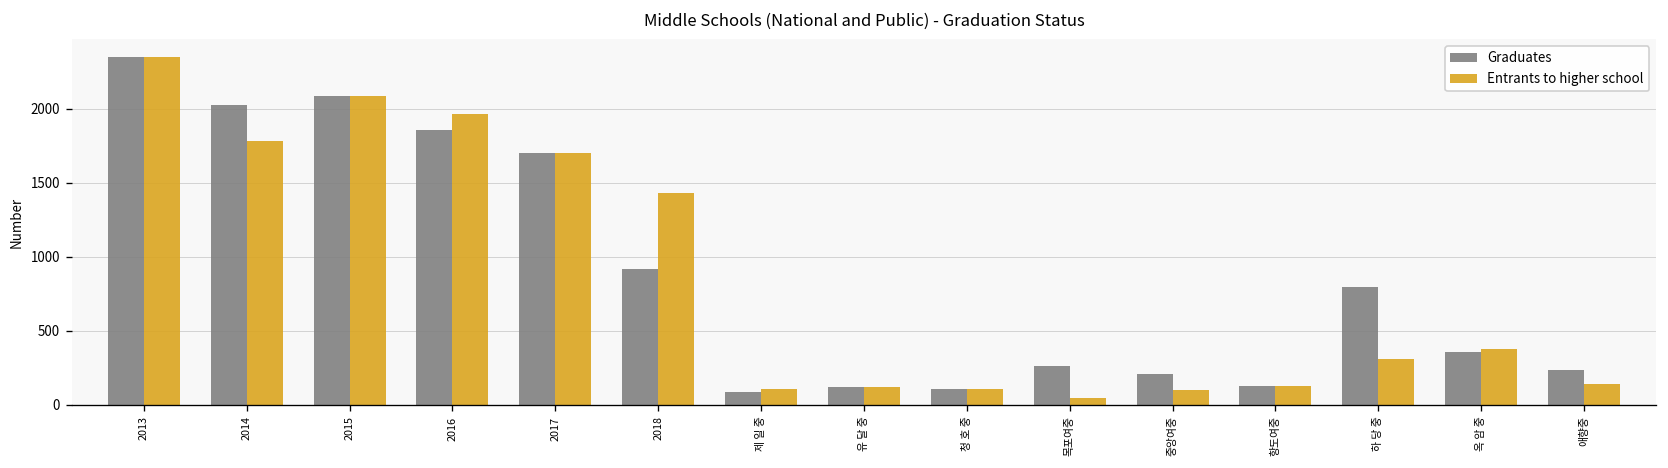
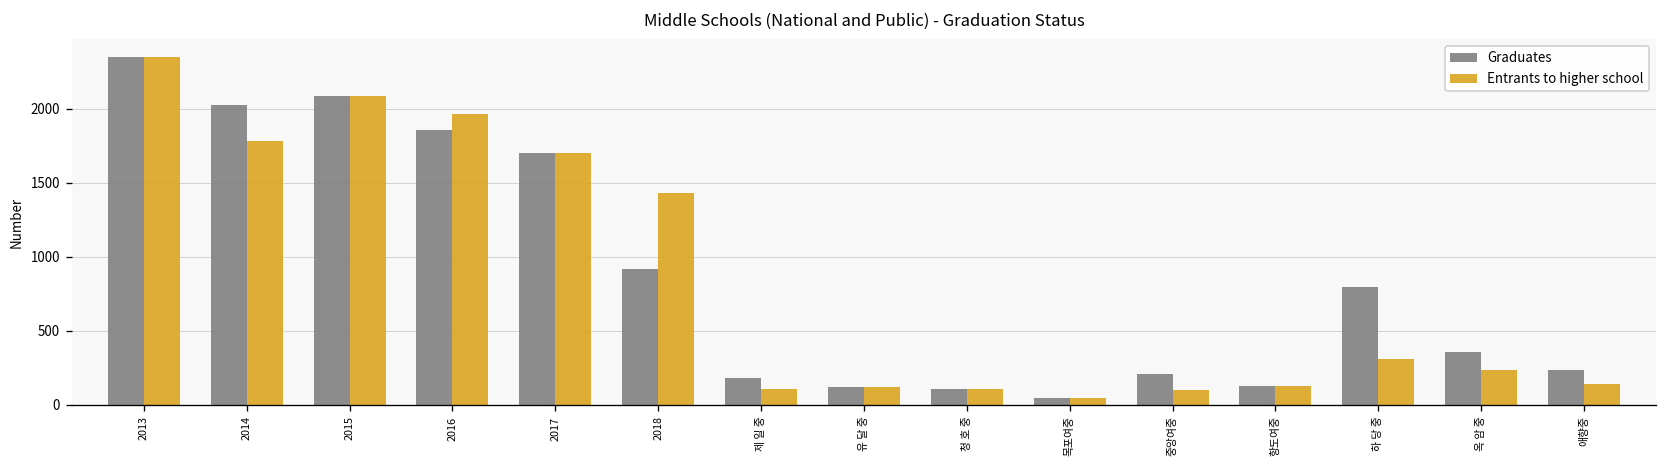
Graduates, 제 일 중: 90 -> 180
Graduates, 목포여중: 260 -> 50
Entrants to higher school, 옥 암 중: 380 -> 240
